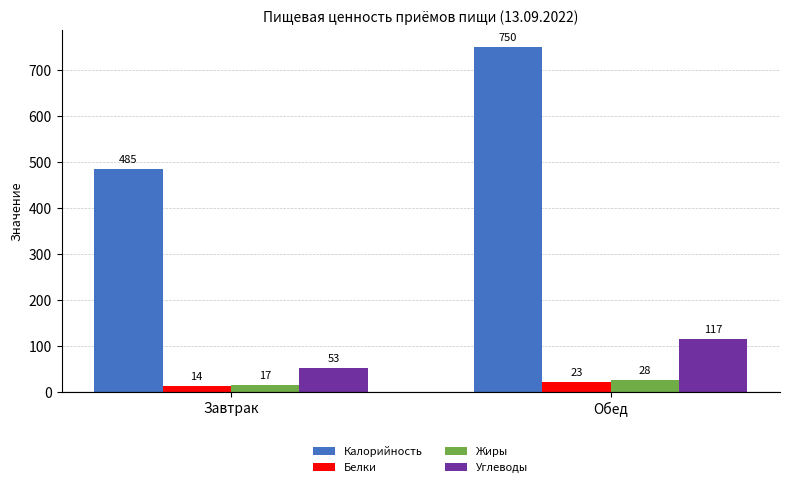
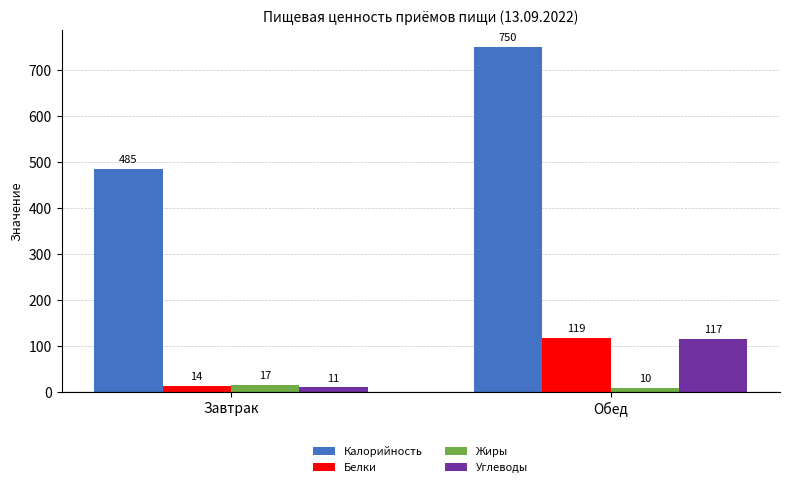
Углеводы, Завтрак: 53 -> 11
Белки, Обед: 23 -> 119
Жиры, Обед: 28 -> 10
